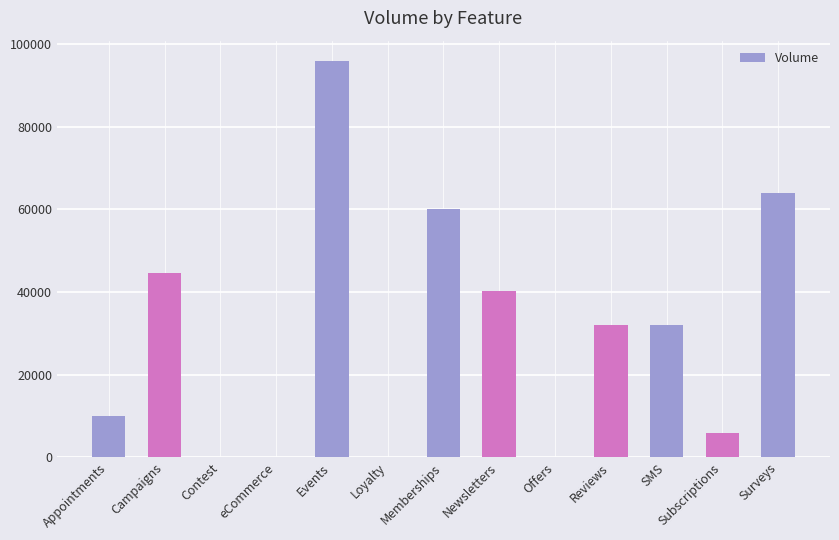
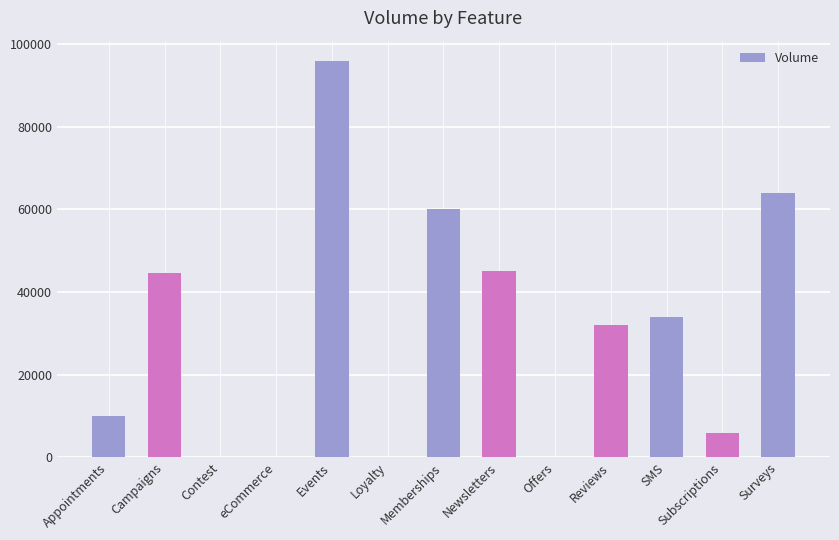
Newsletters: 40000 -> 45000
SMS: 32000 -> 34000
